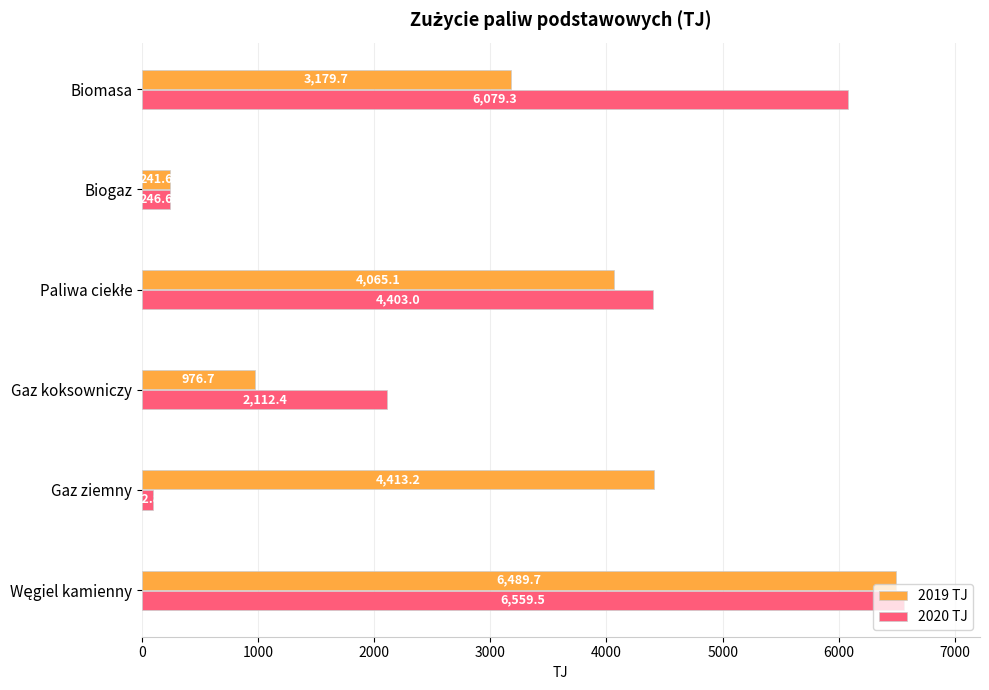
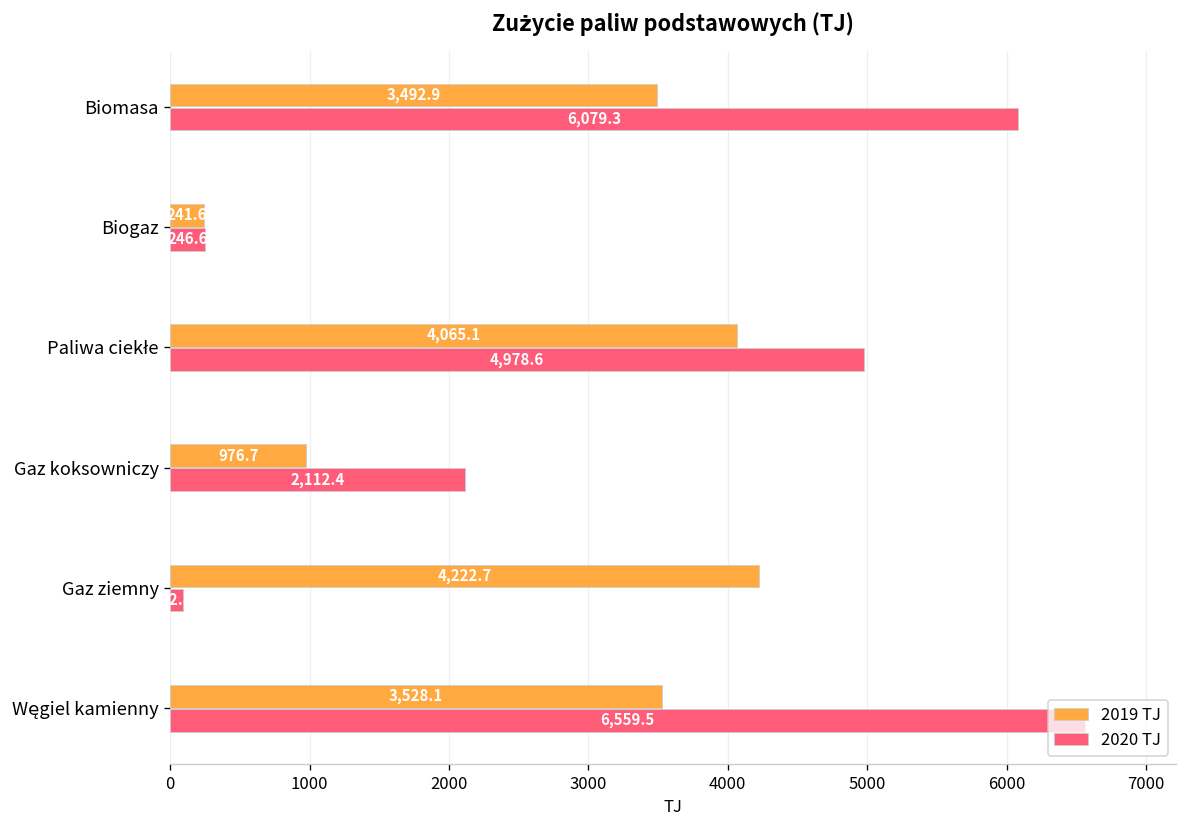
2019 TJ, Biomasa: 3,179.7 -> 3,492.9
2020 TJ, Paliwa ciekłe: 4,403.0 -> 4,978.6
2019 TJ, Gaz ziemny: 4,413.2 -> 4,222.7
2019 TJ, Węgiel kamienny: 6,489.7 -> 3,528.1
